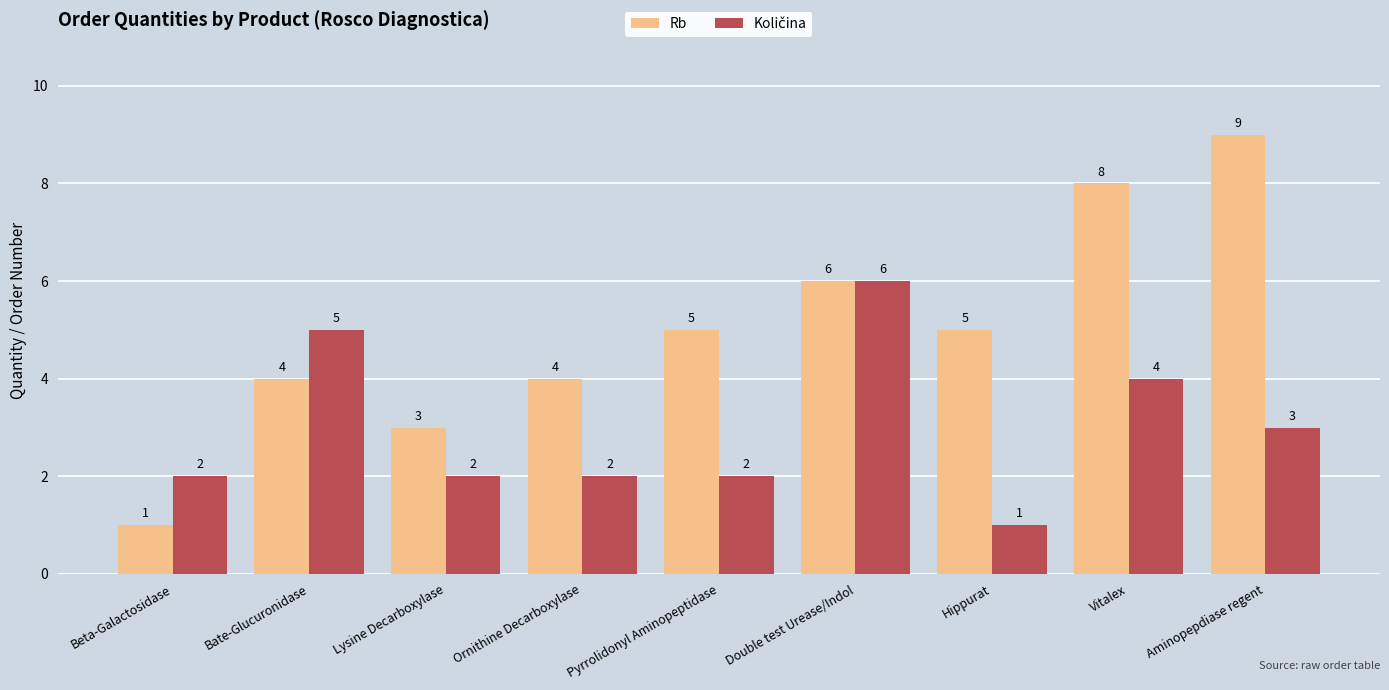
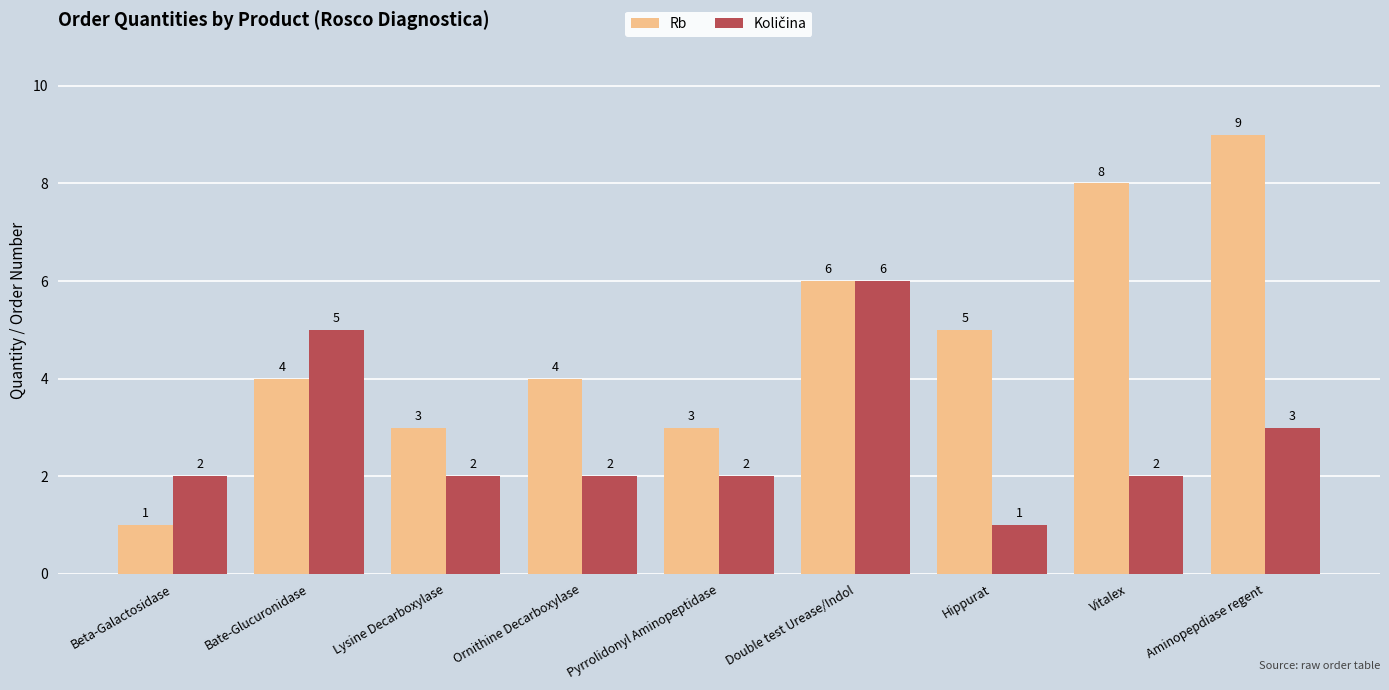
Rb, Pyrrolidonyl Aminopeptidase: 5 -> 3
Količina, Vitalex: 4 -> 2
